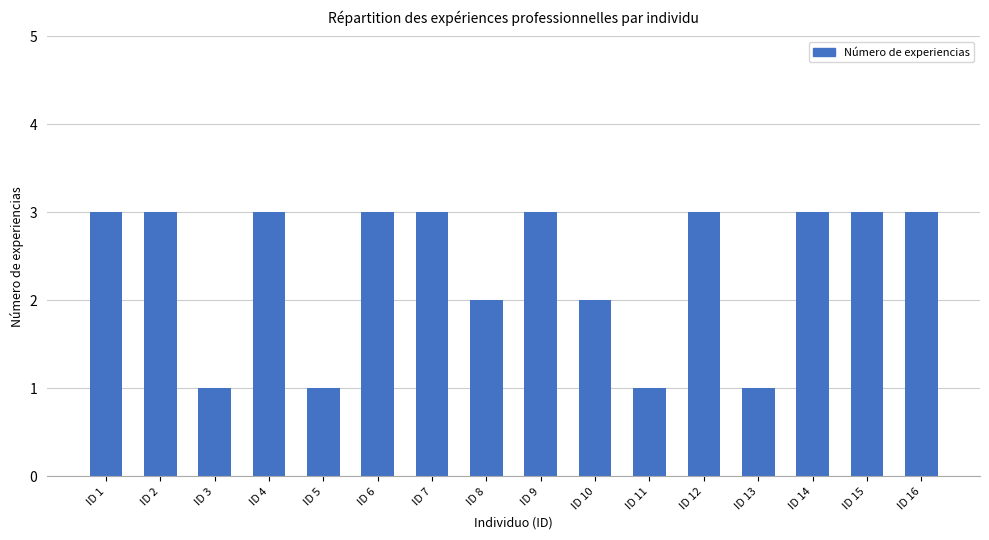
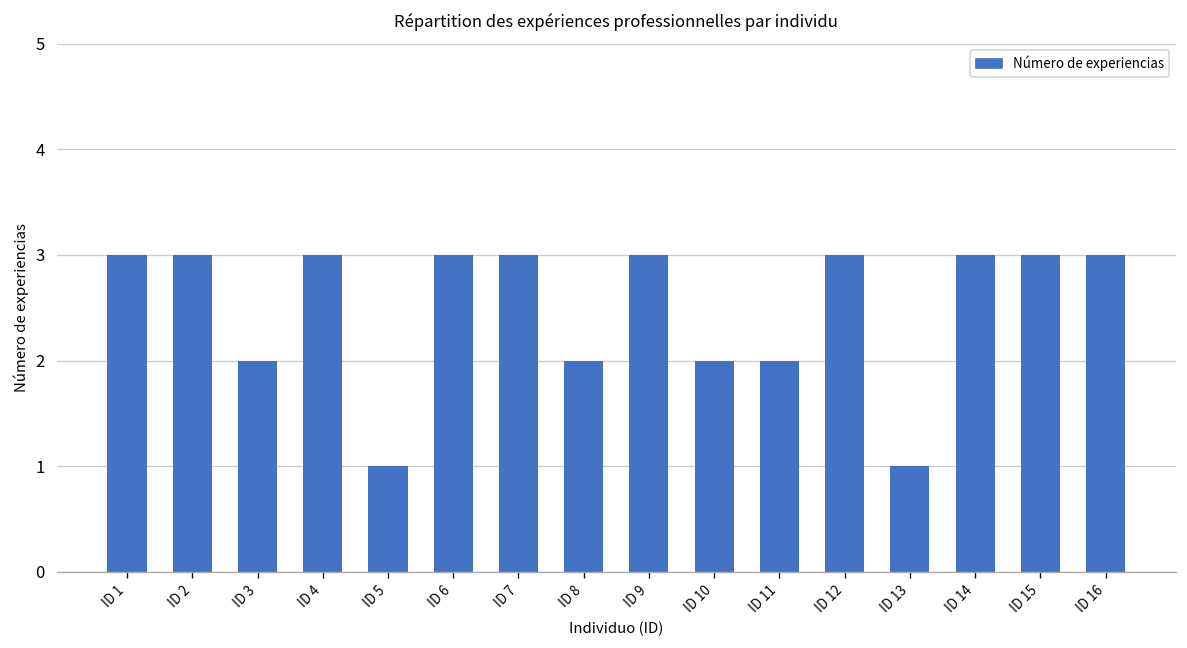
ID 3: 1 -> 2
ID 11: 1 -> 2
